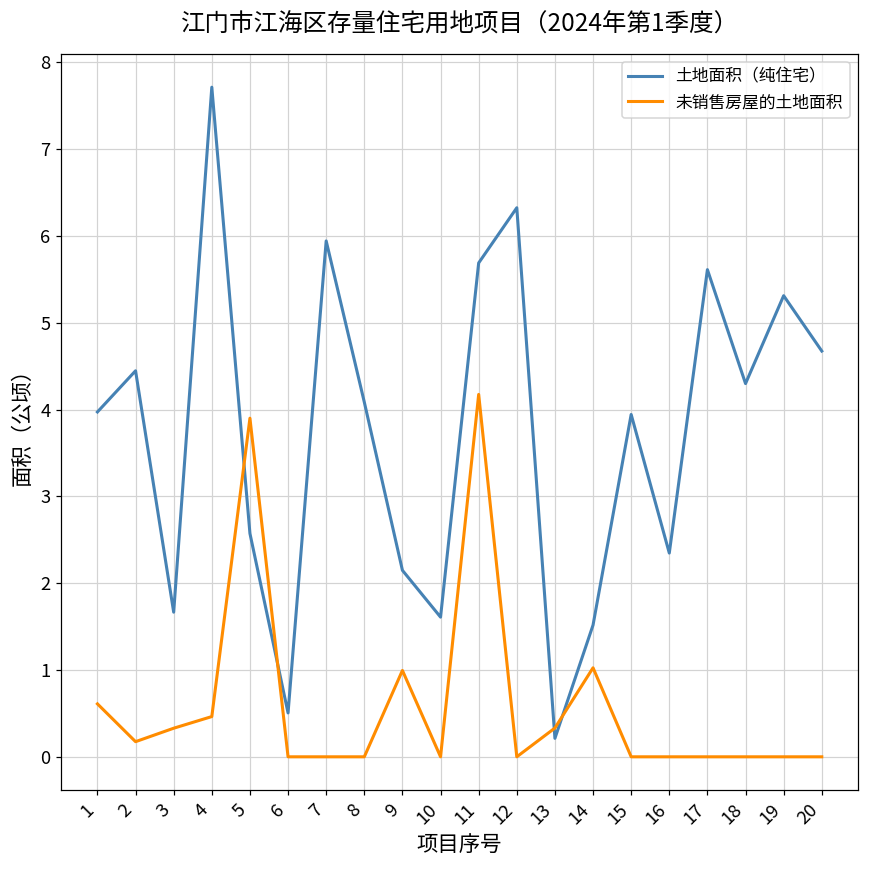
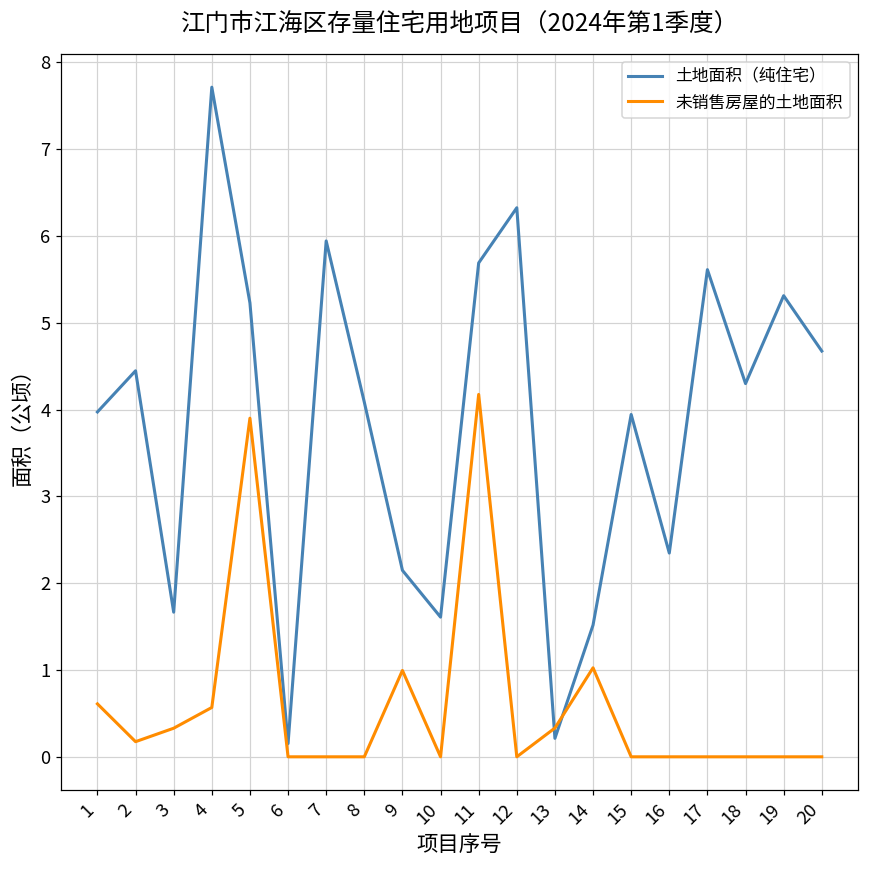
未销售房屋的土地面积, 4: 0.5 -> 0.6
土地面积（纯住宅）, 5: 2.6 -> 5.2
土地面积（纯住宅）, 6: 0.5 -> 0.2
